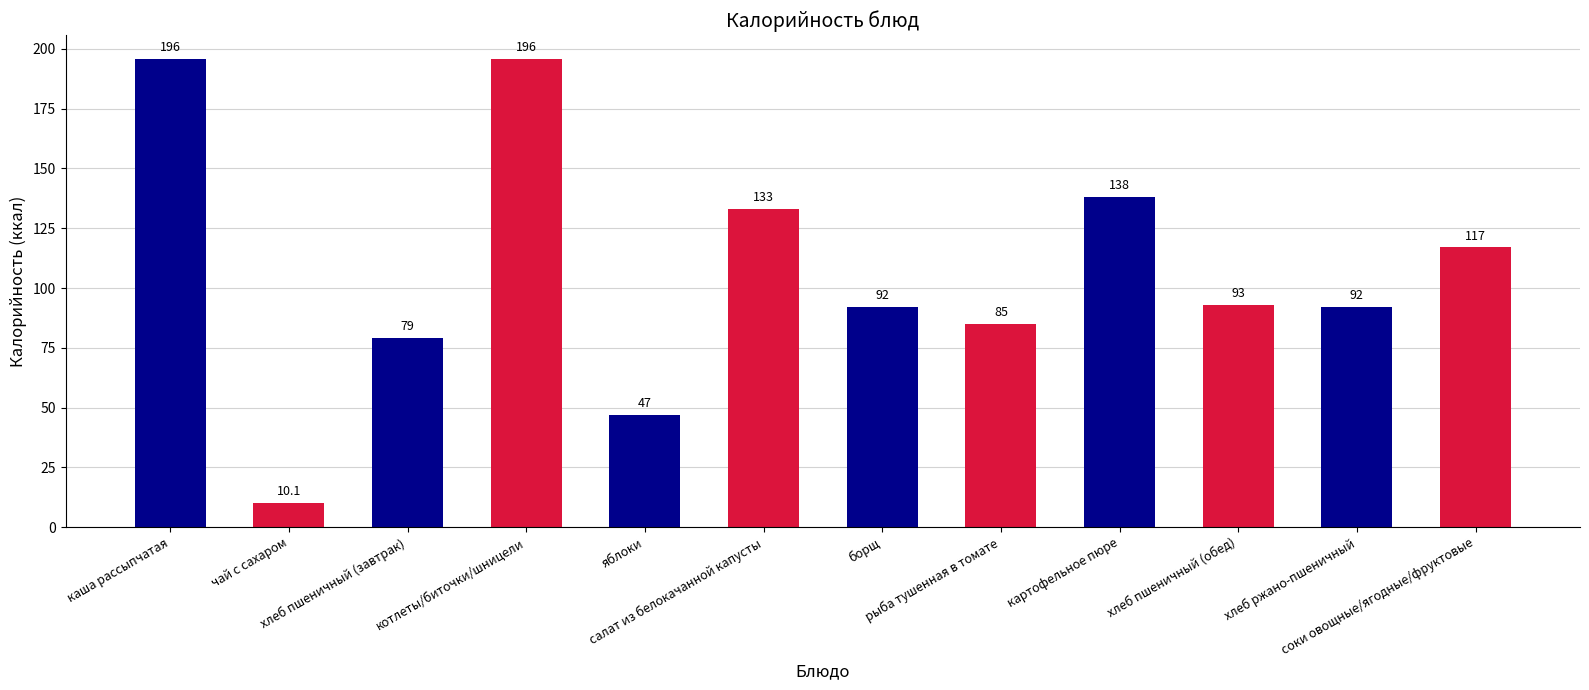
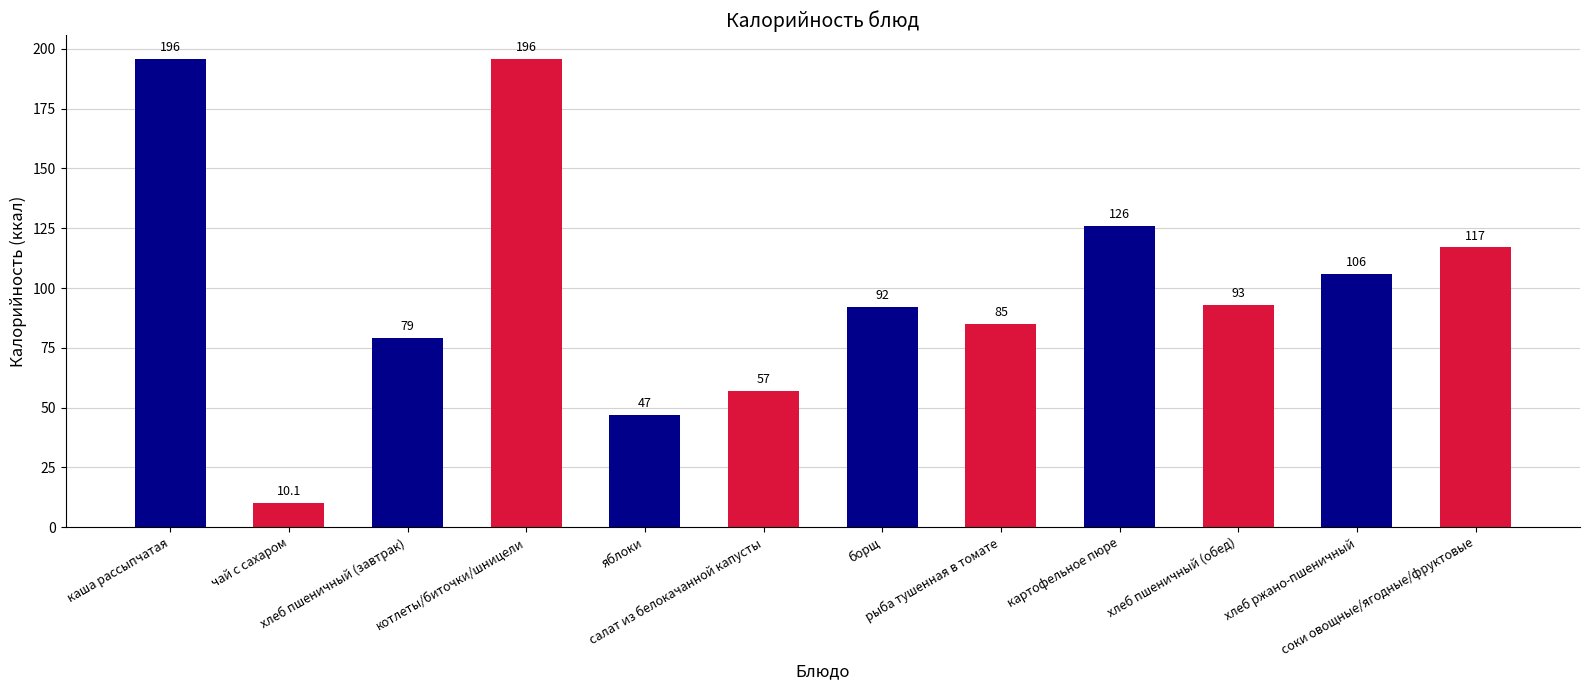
салат из белокачанной капусты: 133 -> 57
картофельное пюре: 138 -> 126
хлеб ржано-пшеничный: 92 -> 106
